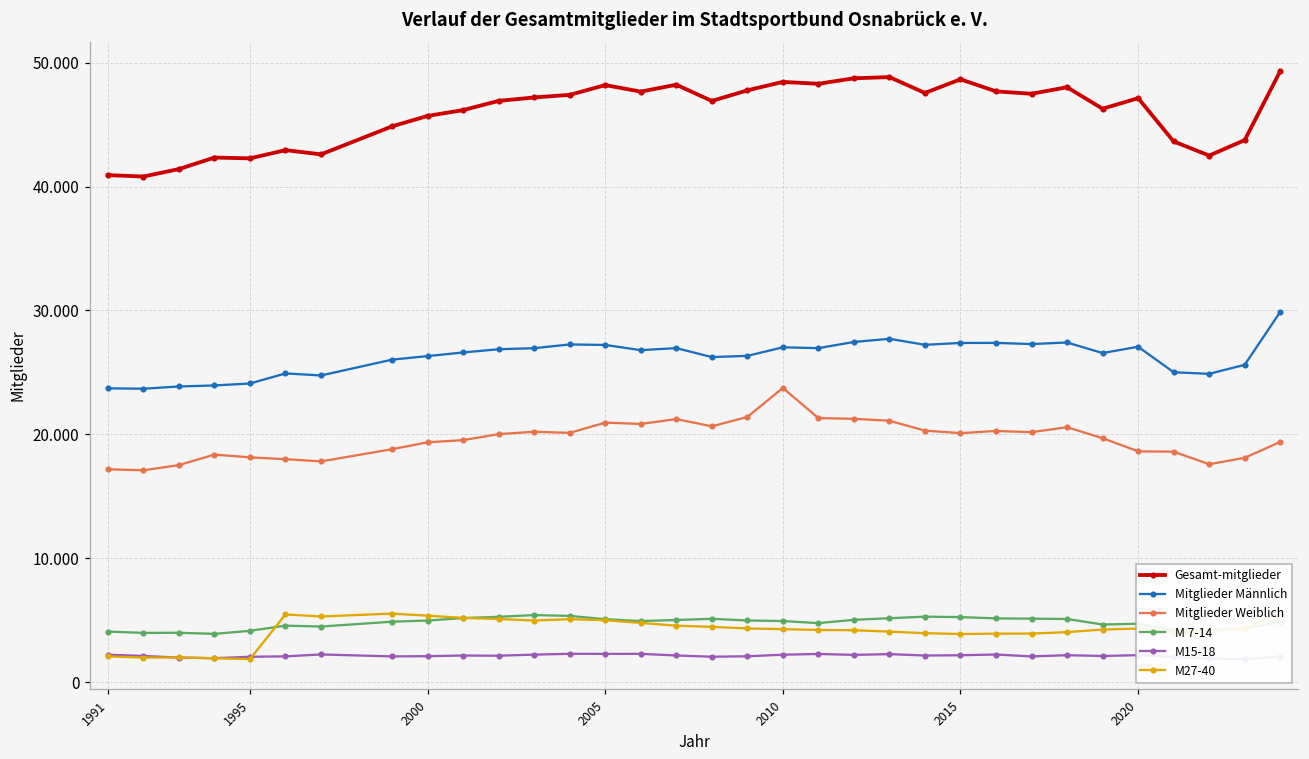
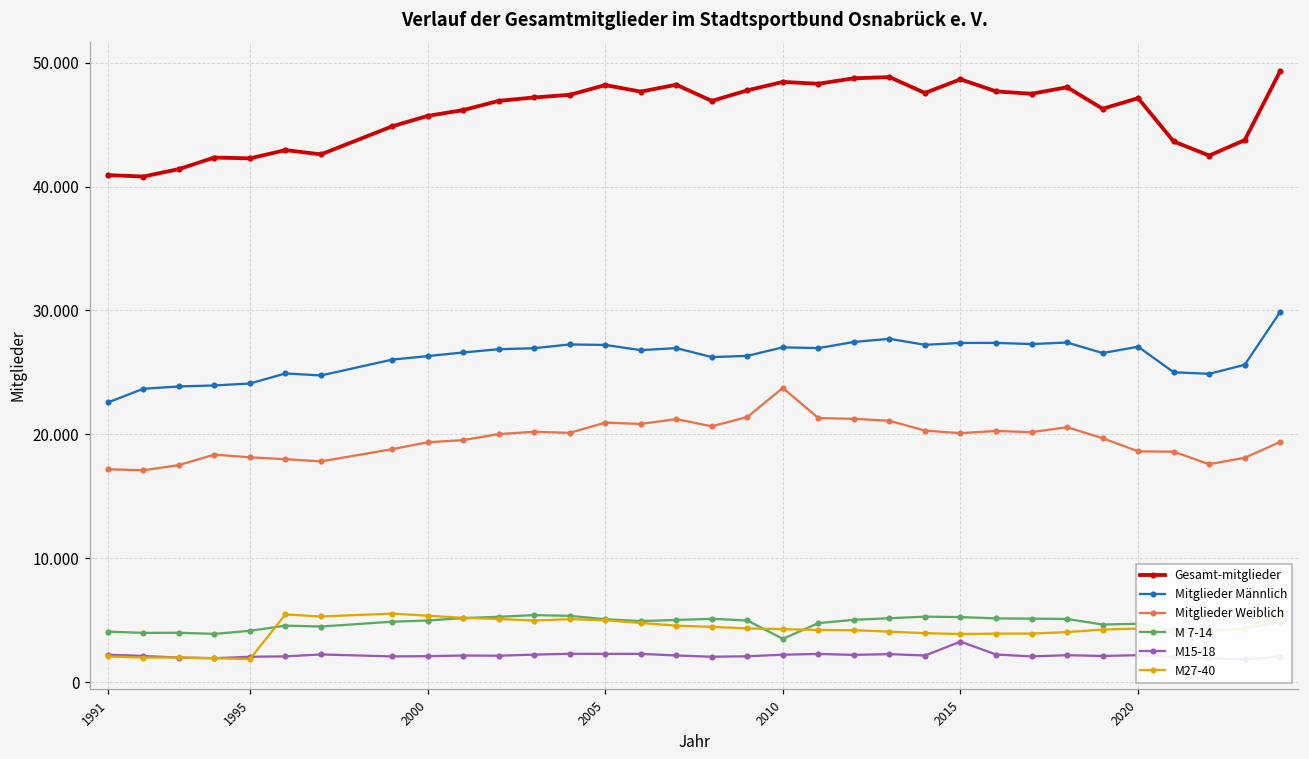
Mitglieder Männlich, 1991: 23.7 -> 22.6
M 7-14, 2010: 5.0 -> 3.5
M15-18, 2015: 2.2 -> 3.3
